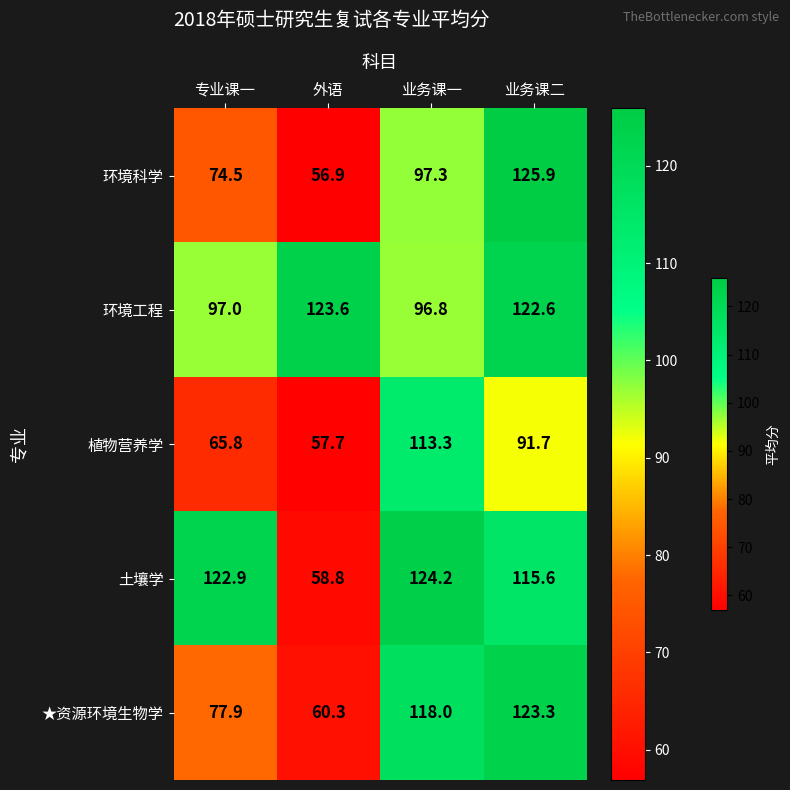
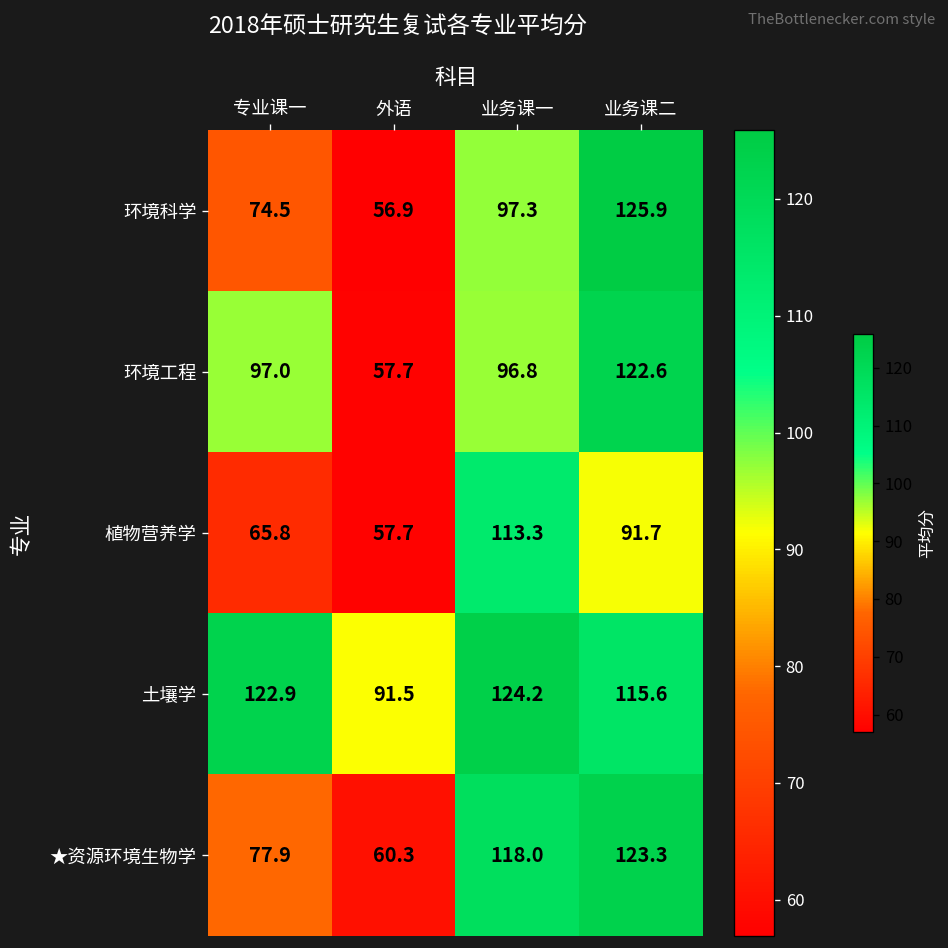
环境工程, 外语: 123.6 -> 57.7
土壤学, 外语: 58.8 -> 91.5
